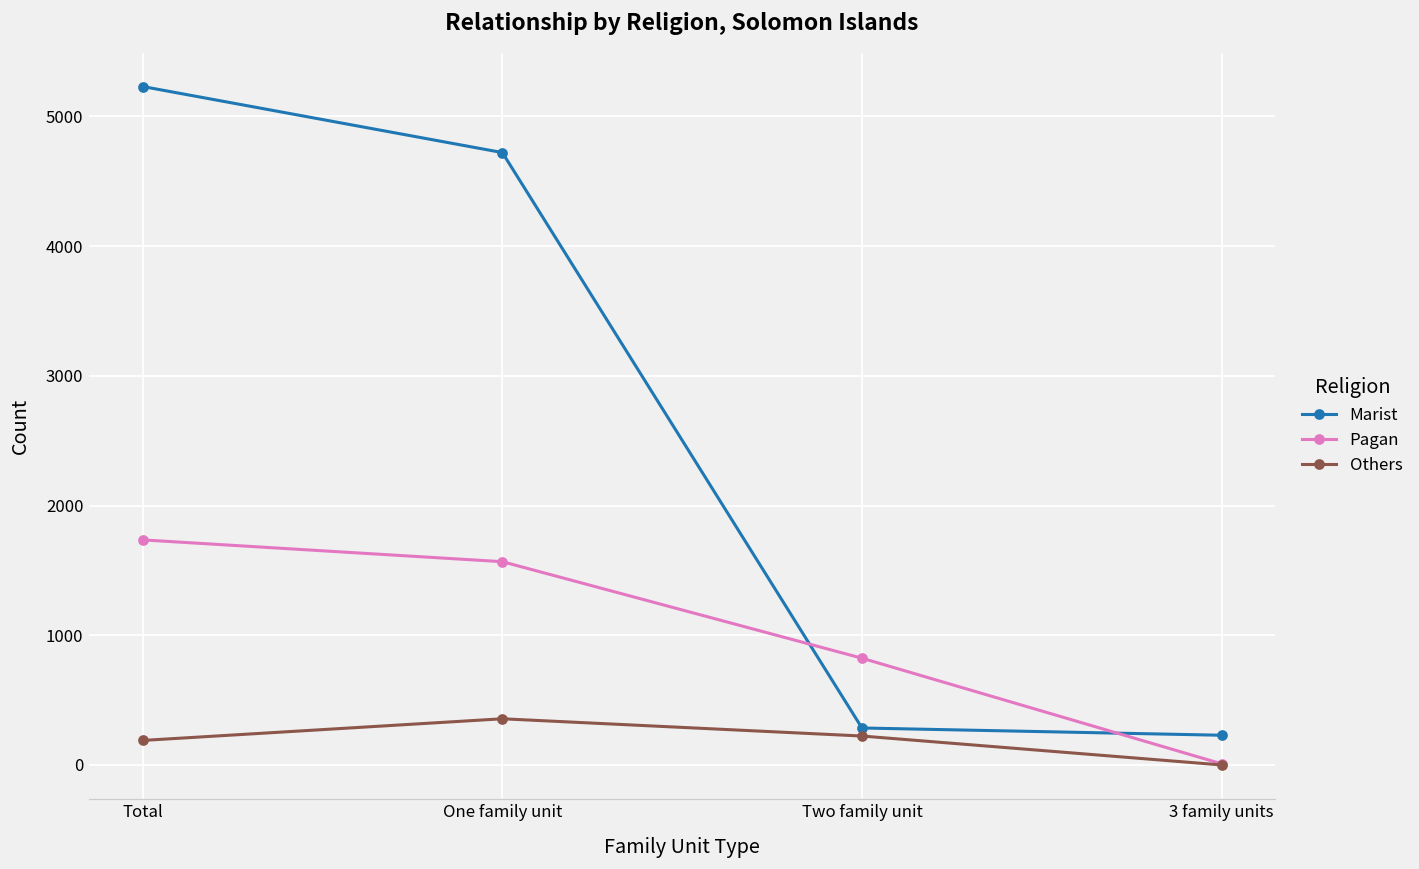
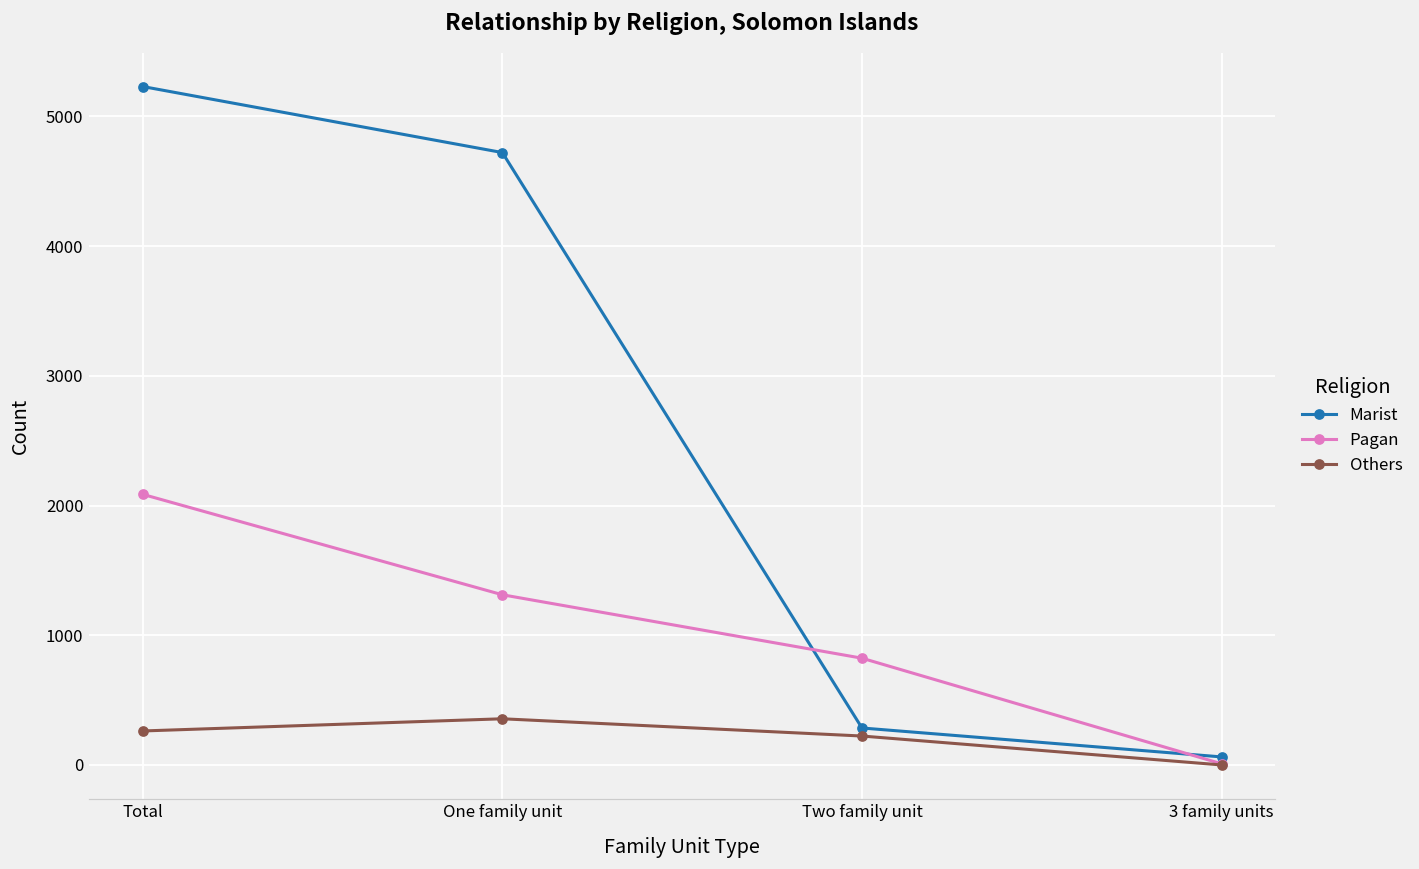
Pagan, Total: 1740 -> 2090
Others, Total: 190 -> 260
Pagan, One family unit: 1570 -> 1310
Marist, 3 family units: 230 -> 60
